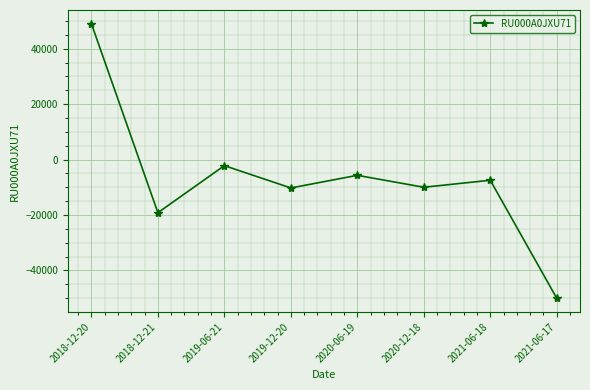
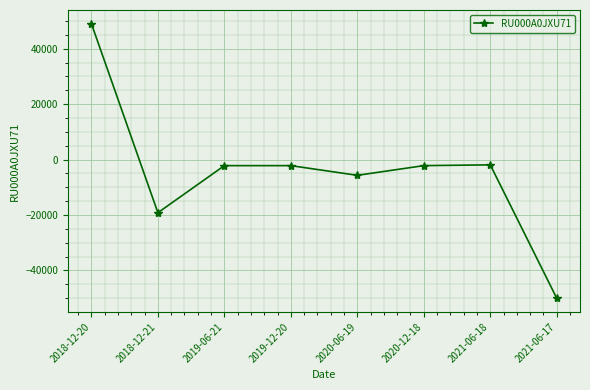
2019-12-20: -10000 -> -2000
2020-12-18: -10000 -> -2000
2021-06-18: -7000 -> -2000
